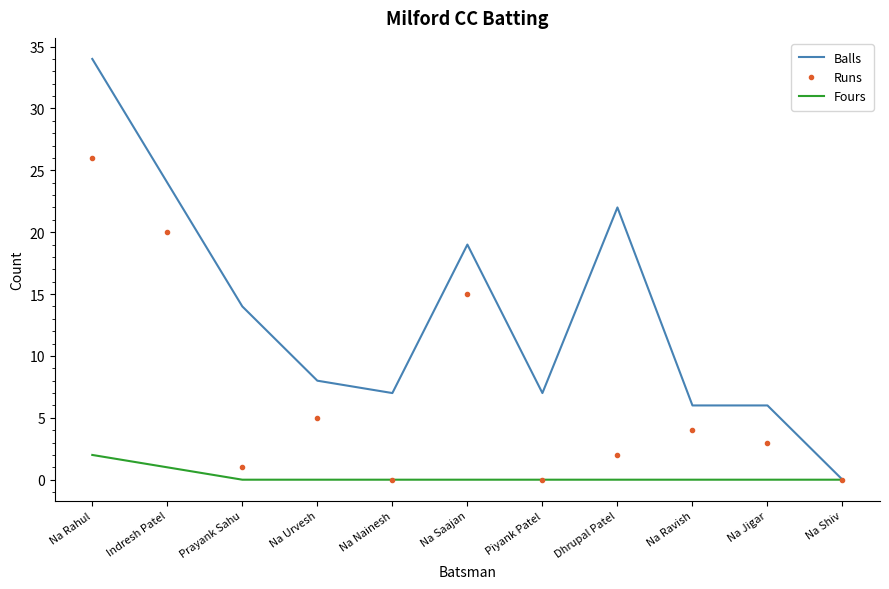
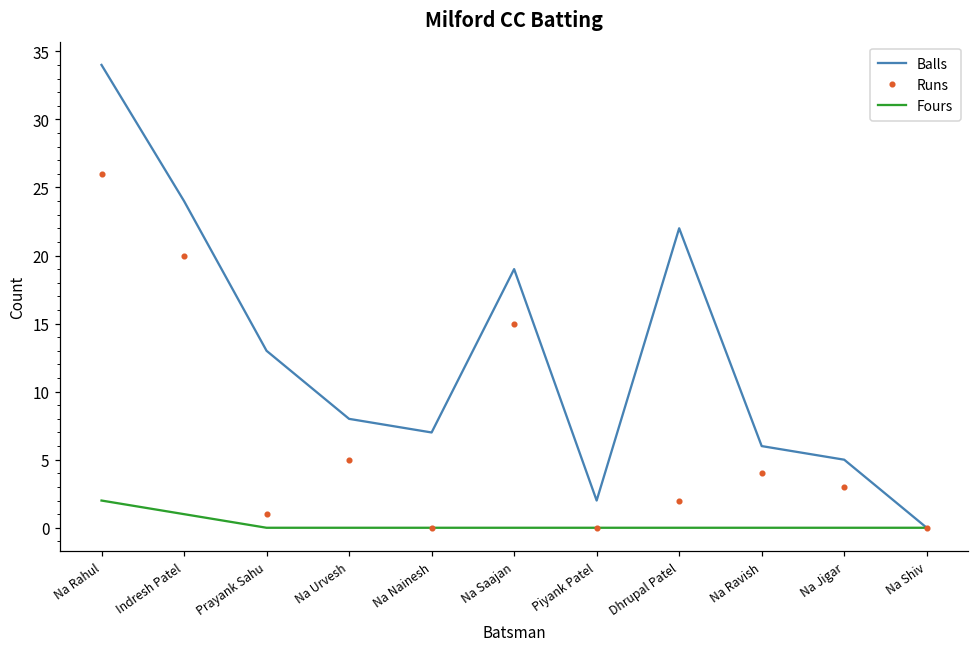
Balls, Prayank Sahu: 14 -> 13
Balls, Piyank Patel: 7 -> 2
Balls, Na Jigar: 6 -> 5
